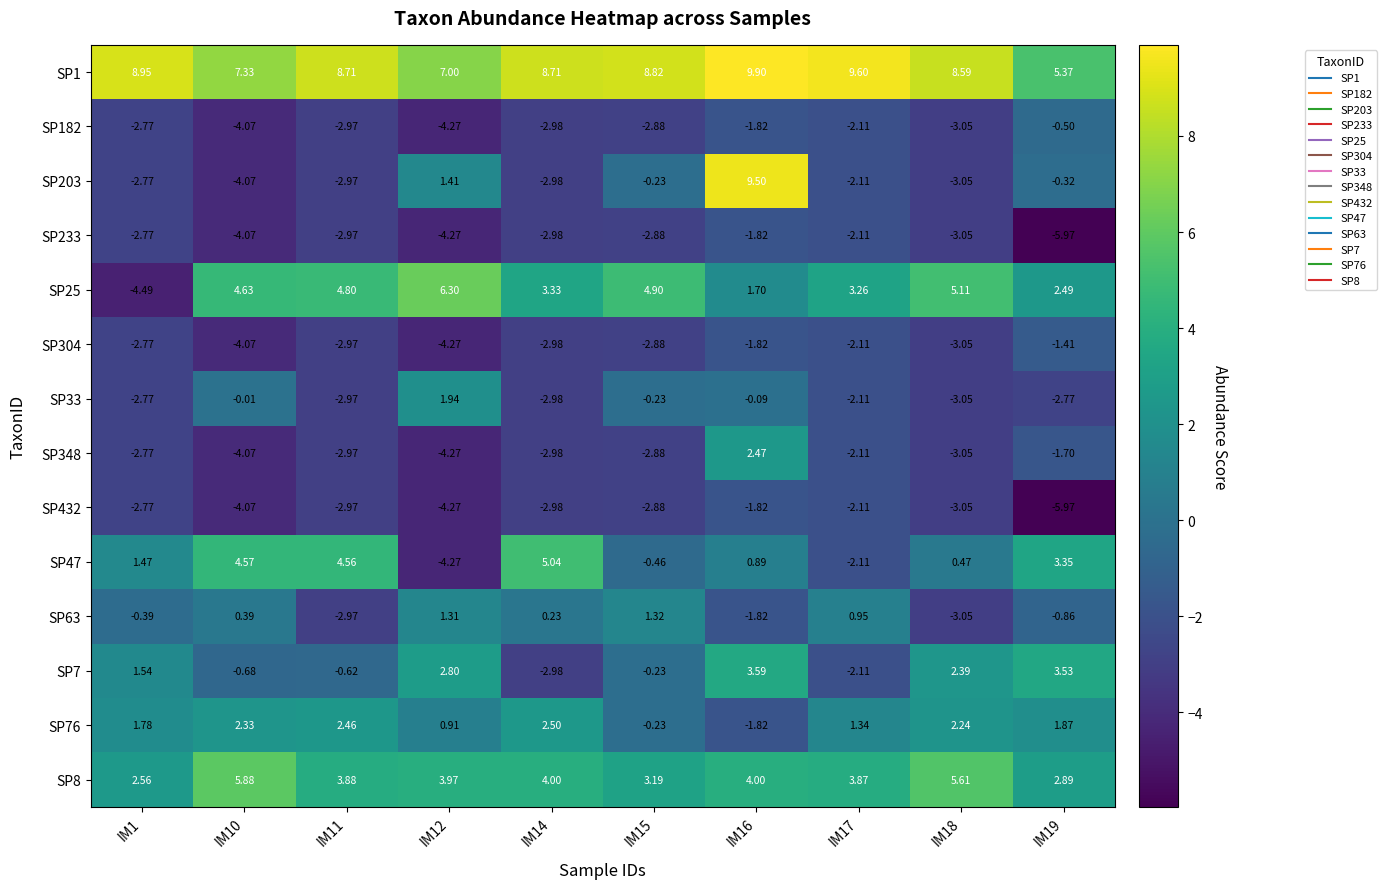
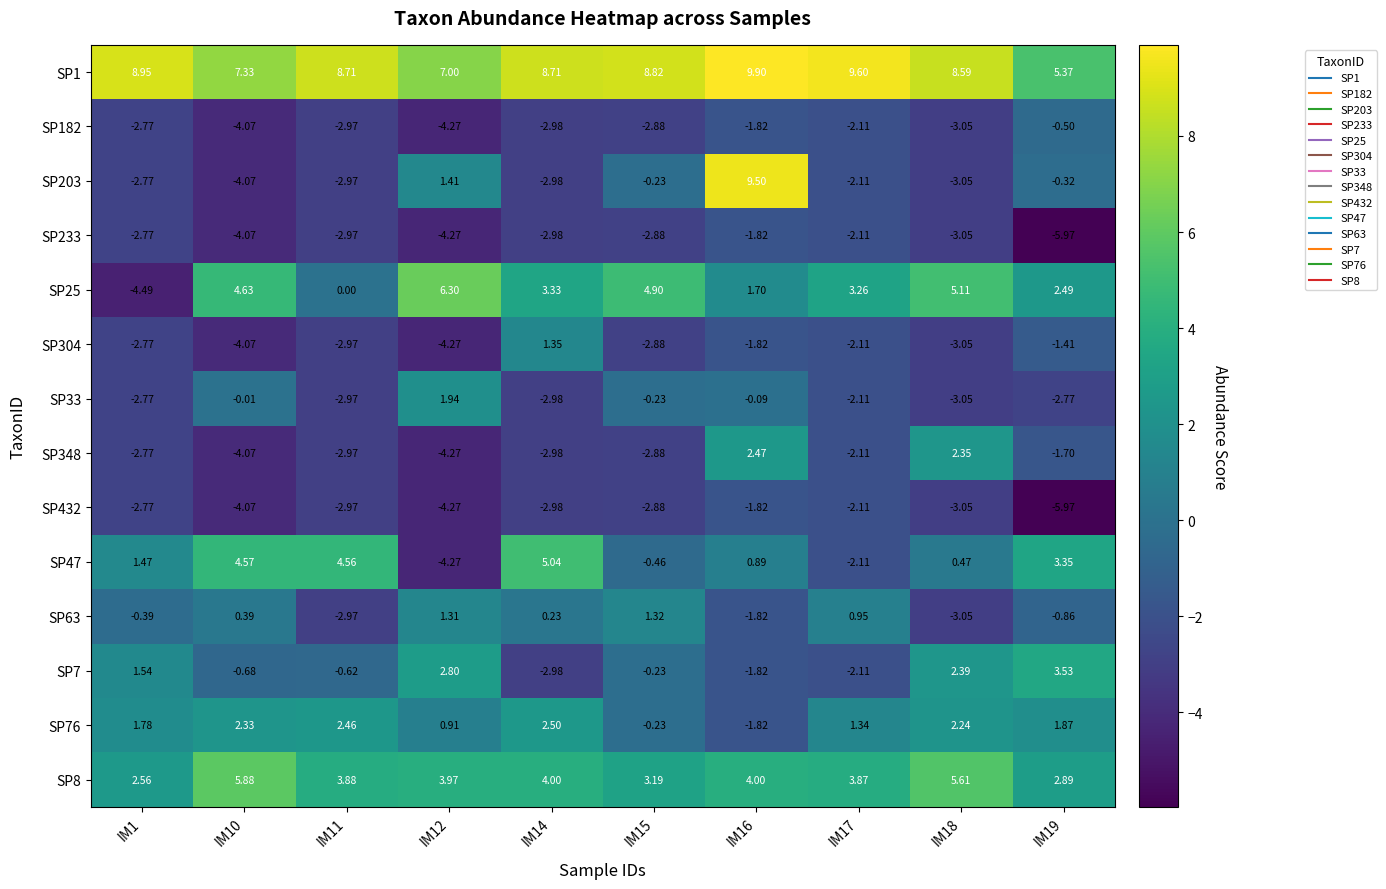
SP25, IM11: 4.80 -> 0.00
SP304, IM14: -2.98 -> 1.35
SP348, IM18: -3.05 -> 2.35
SP7, IM16: 3.59 -> -1.82
